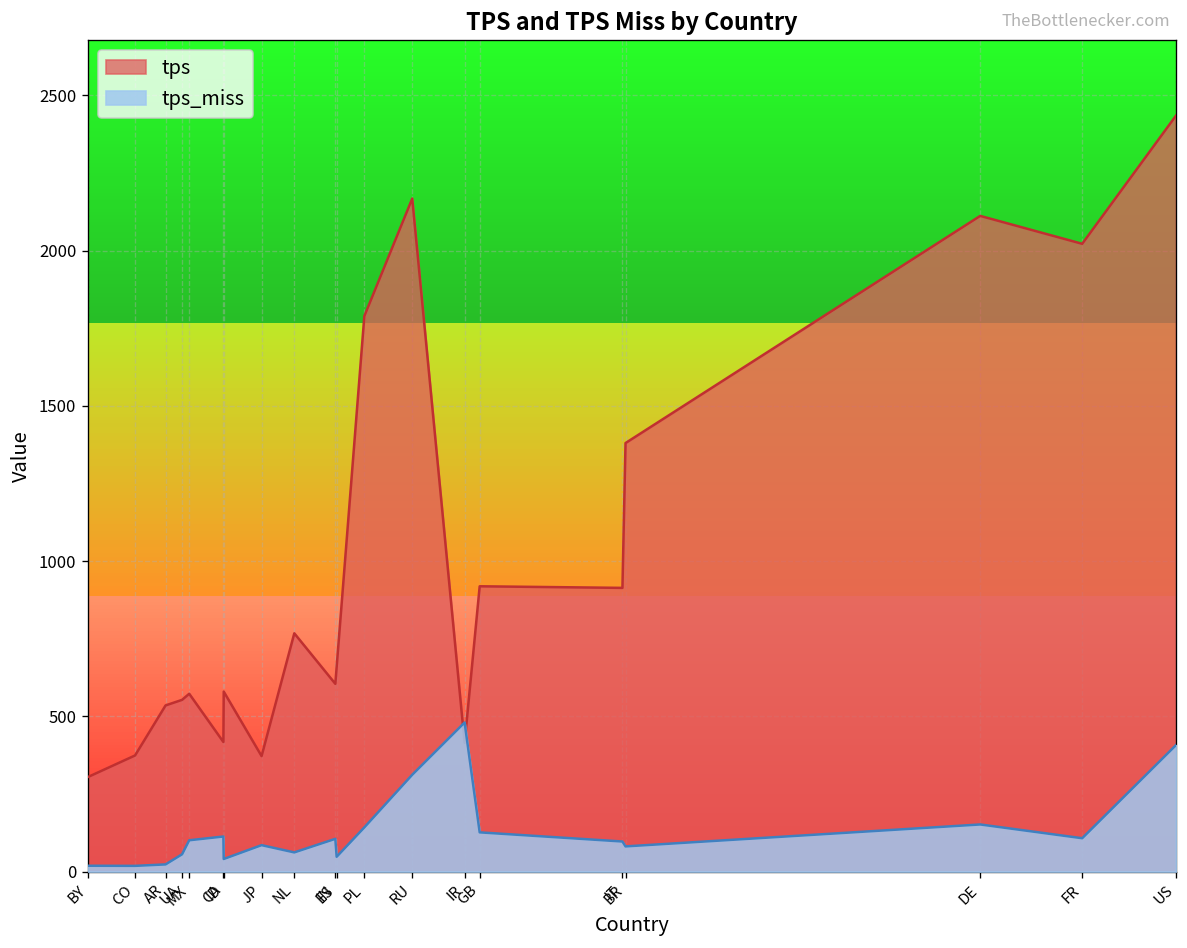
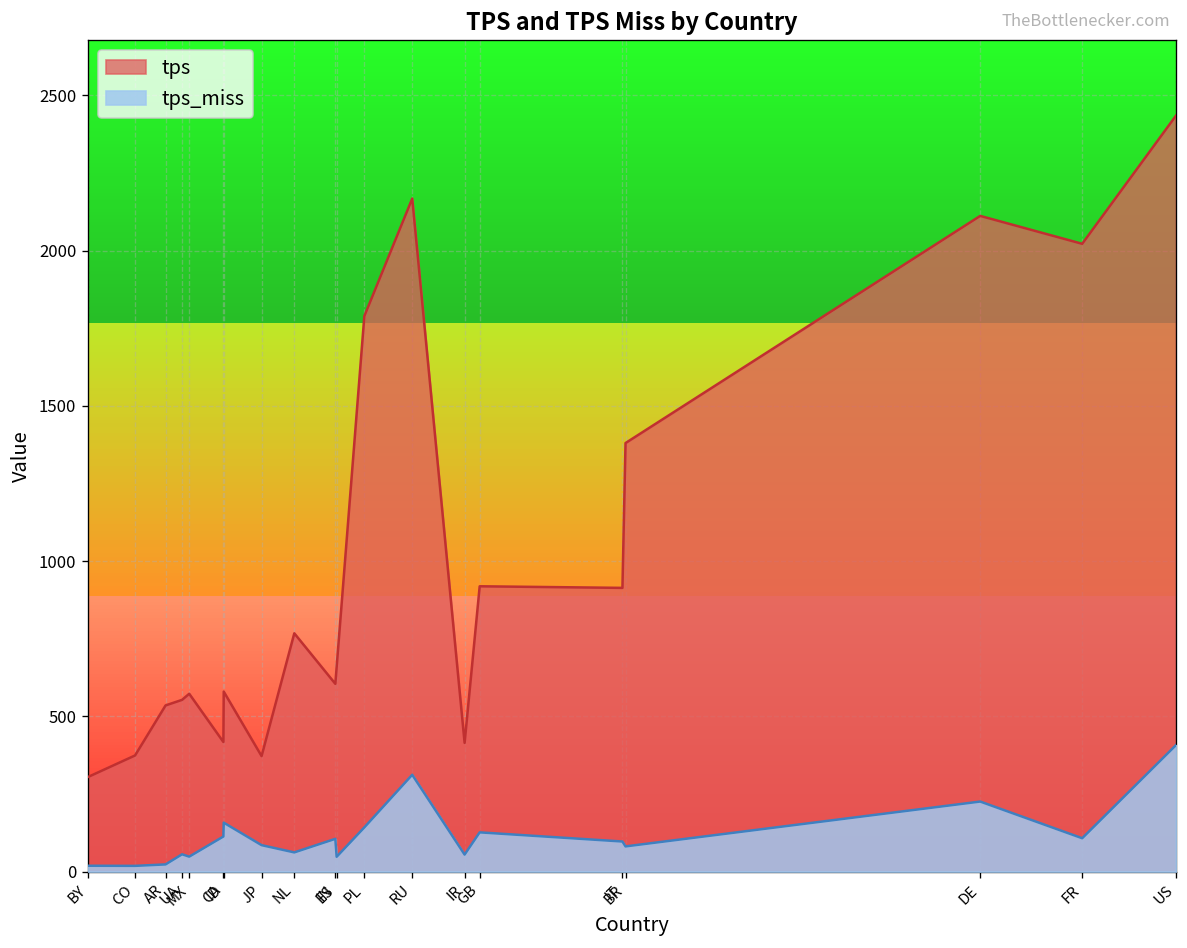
tps_miss, MX: 100 -> 50
tps_miss, ID: 40 -> 160
tps_miss, IR: 480 -> 50
tps_miss, DE: 150 -> 230
